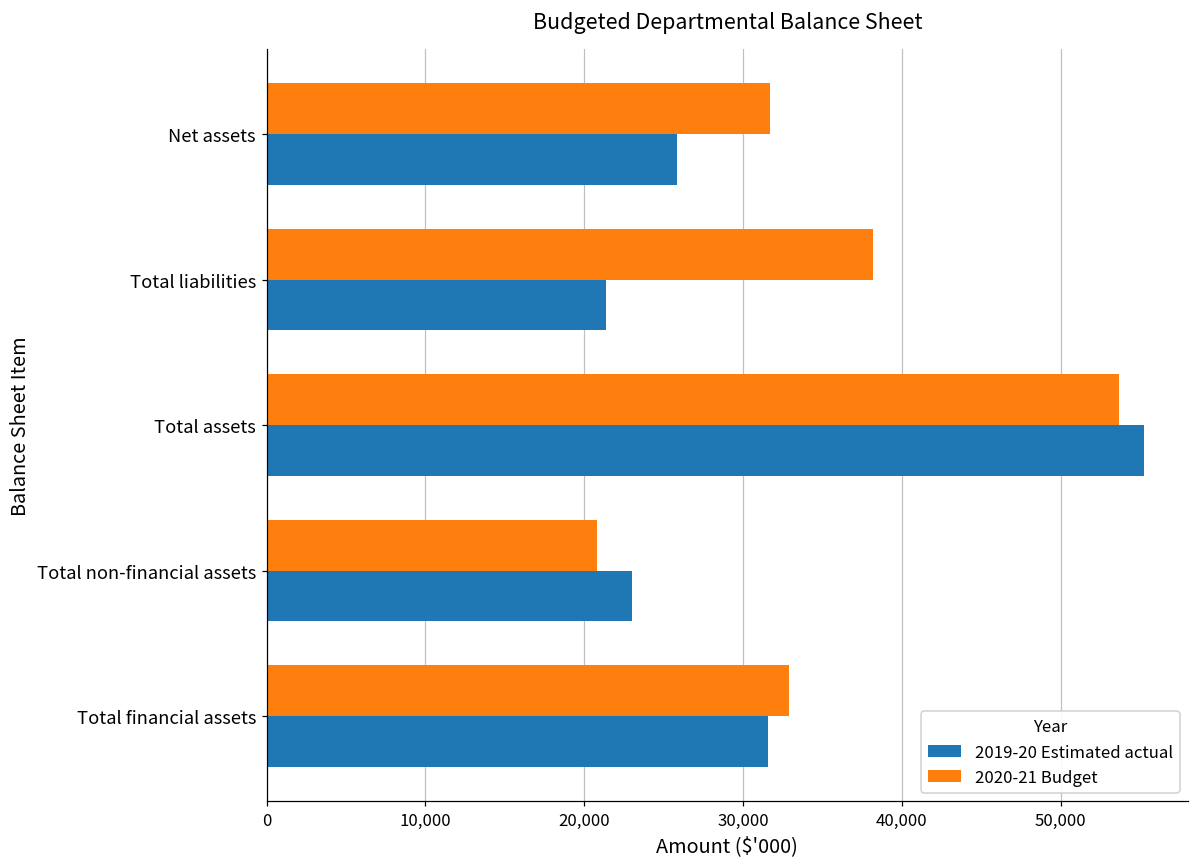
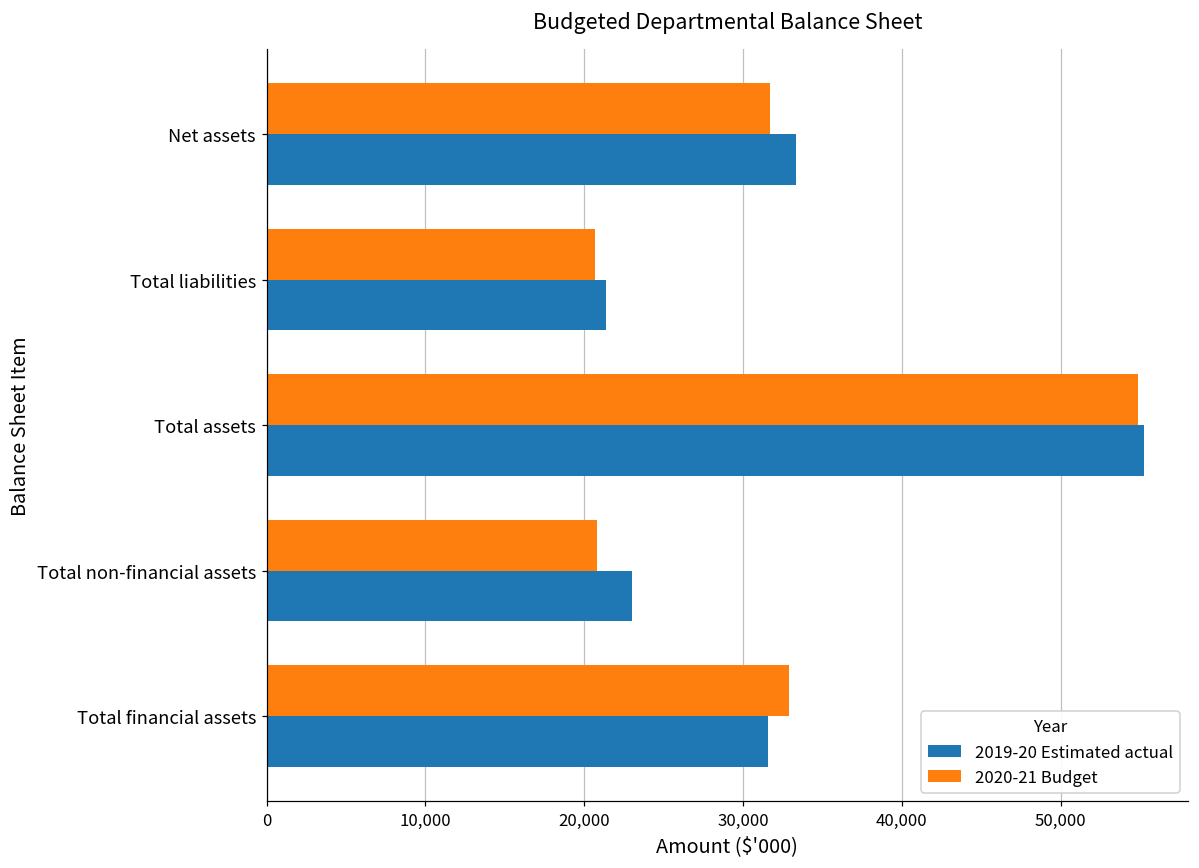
2019-20 Estimated actual, Net assets: 25,900 -> 33,300
2020-21 Budget, Total liabilities: 38,200 -> 20,700
2020-21 Budget, Total assets: 53,700 -> 54,900
